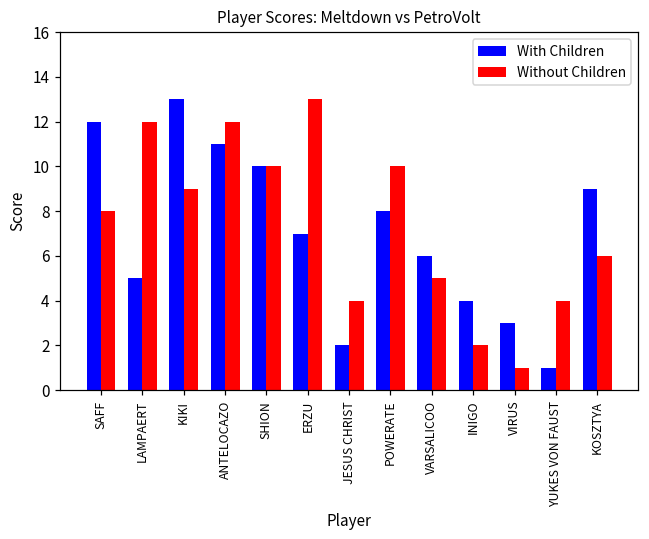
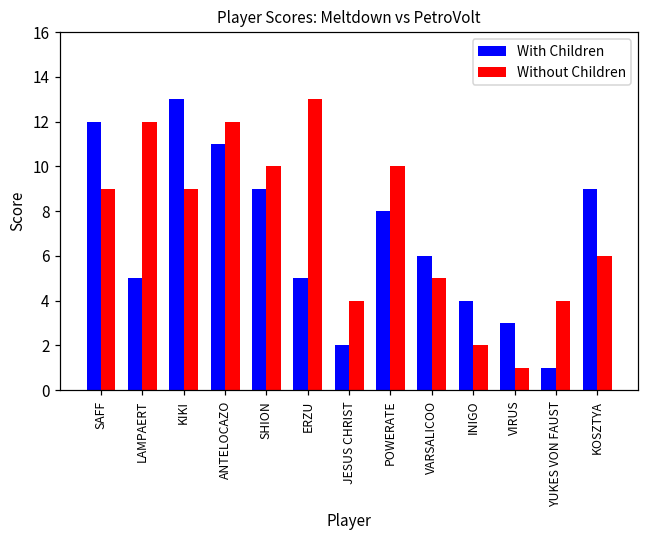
Without Children, SAFF: 8 -> 9
With Children, SHION: 10 -> 9
With Children, ERZU: 7 -> 5
